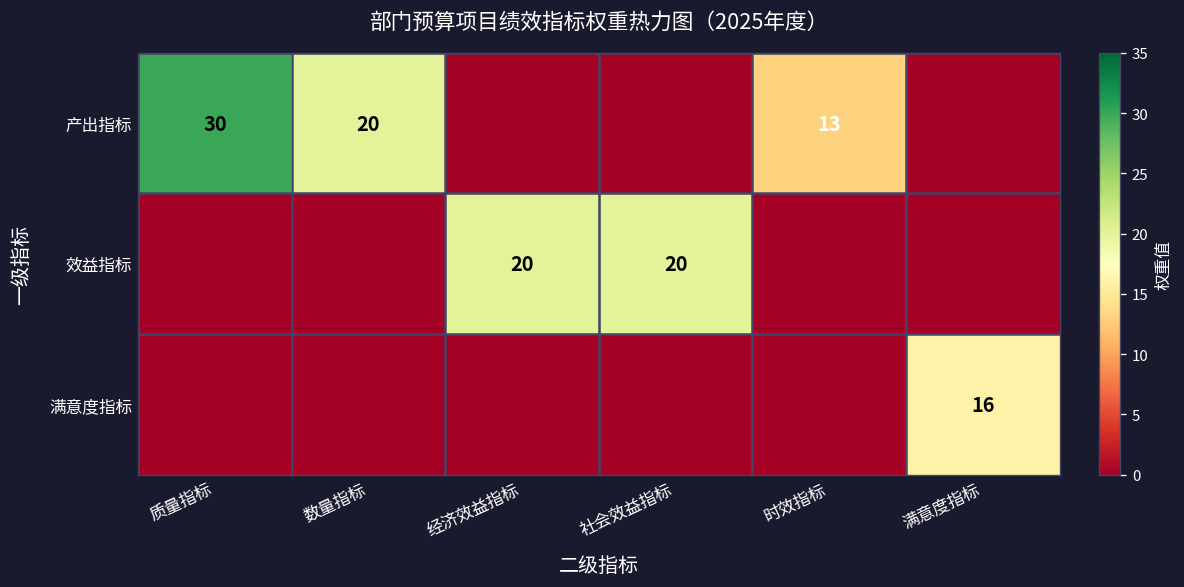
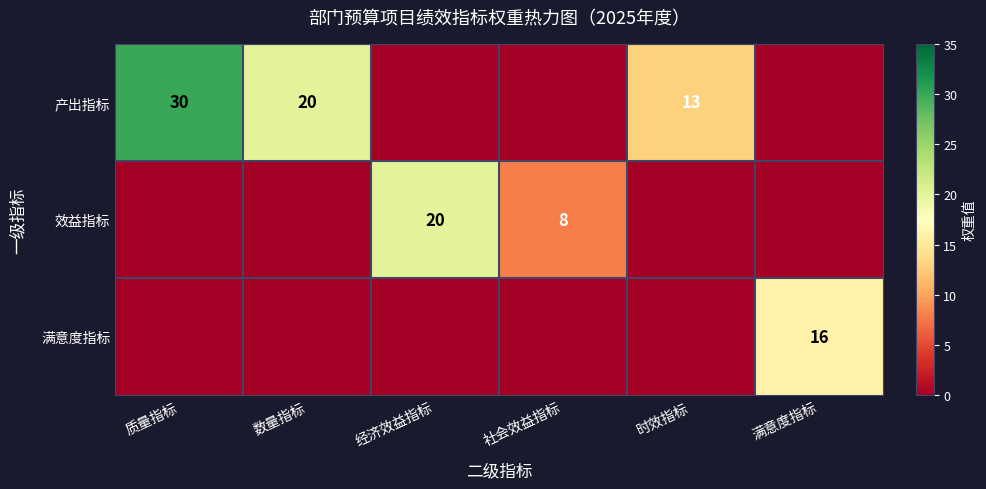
效益指标, 社会效益指标: 20 -> 8
